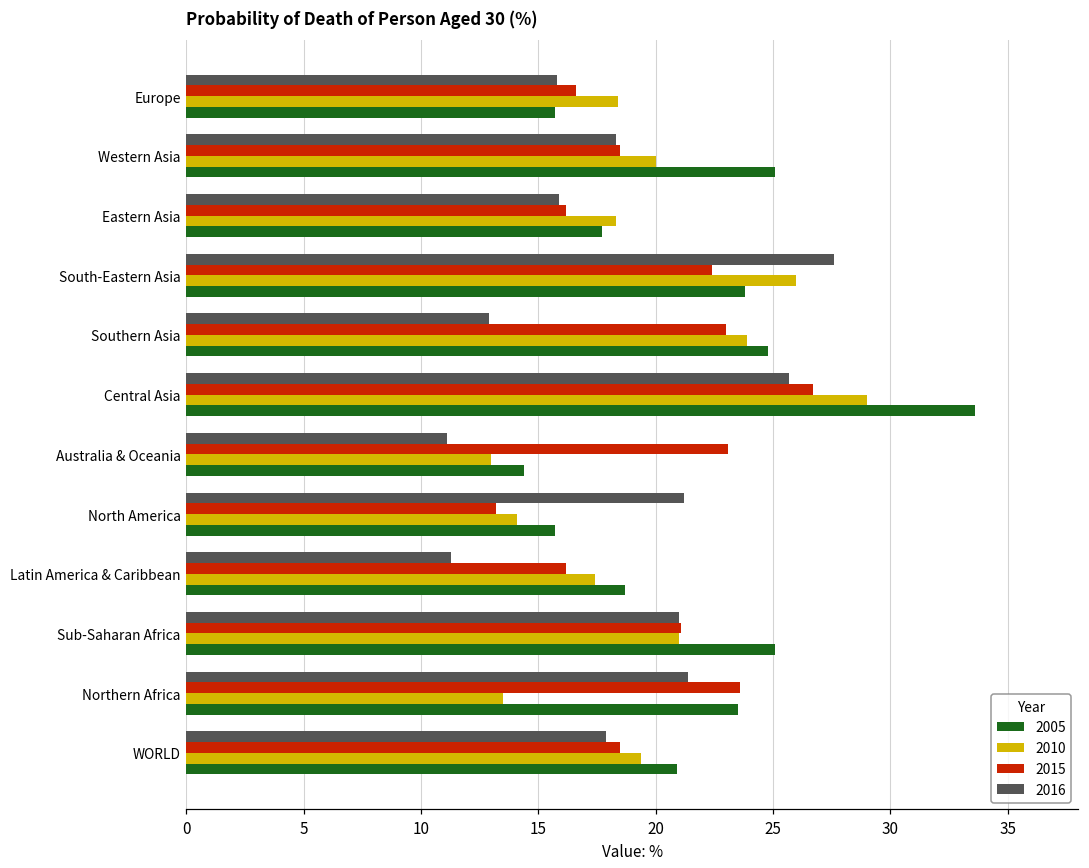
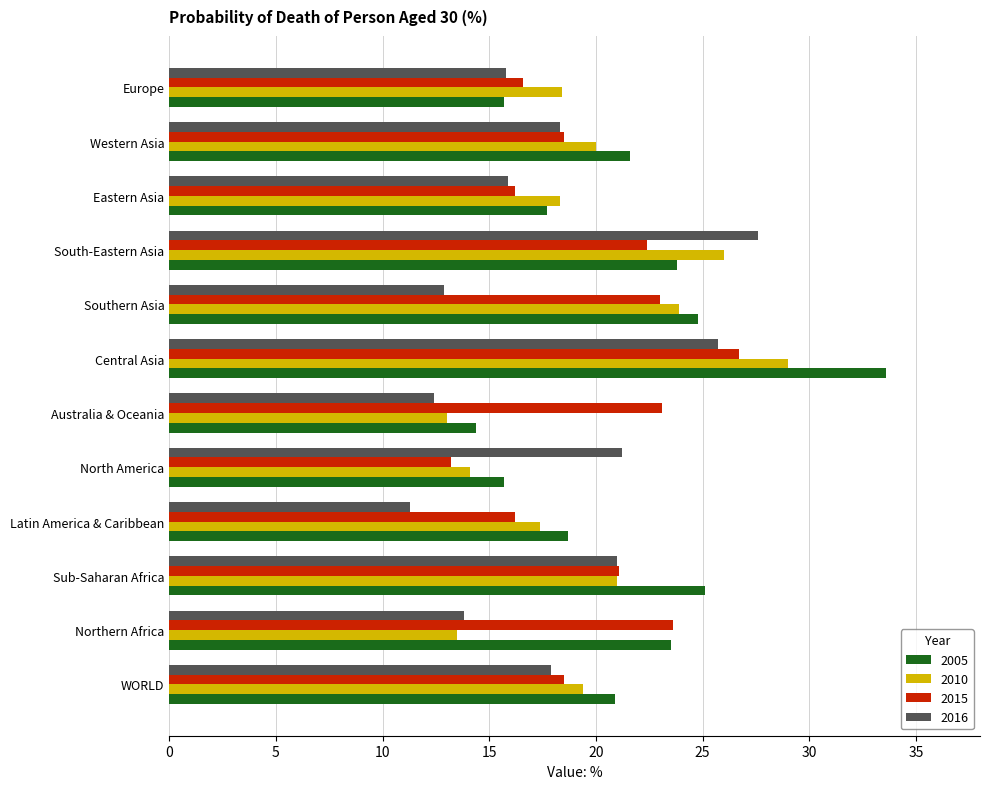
2005, Western Asia: 25.1 -> 21.6
2016, Australia & Oceania: 11.1 -> 12.4
2016, Northern Africa: 21.4 -> 13.8
